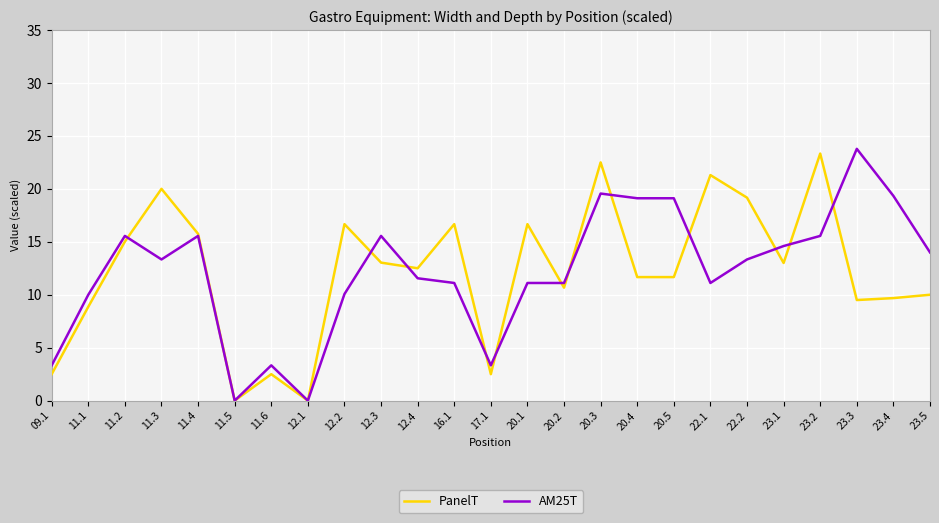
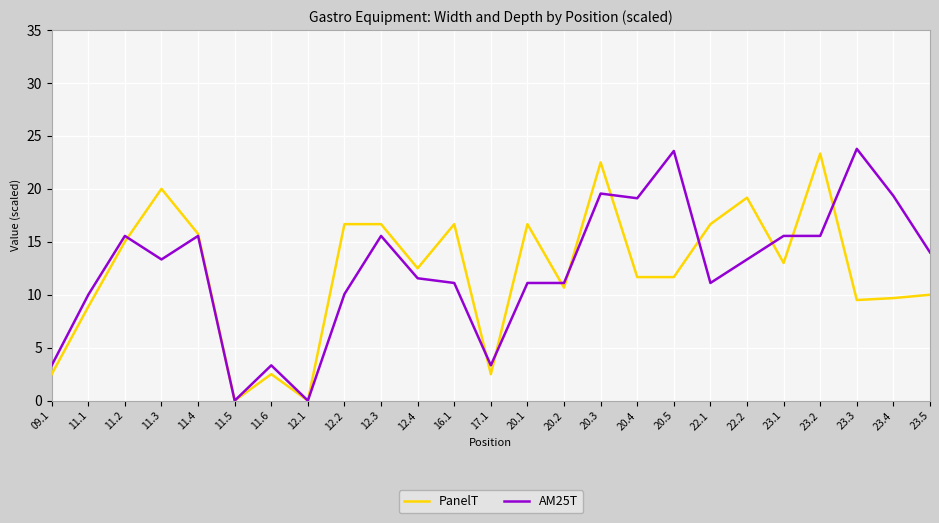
PanelT, 12.3: 13.0 -> 16.7
AM25T, 20.5: 19.1 -> 23.6
PanelT, 22.1: 21.3 -> 16.7
AM25T, 23.1: 14.6 -> 15.6
